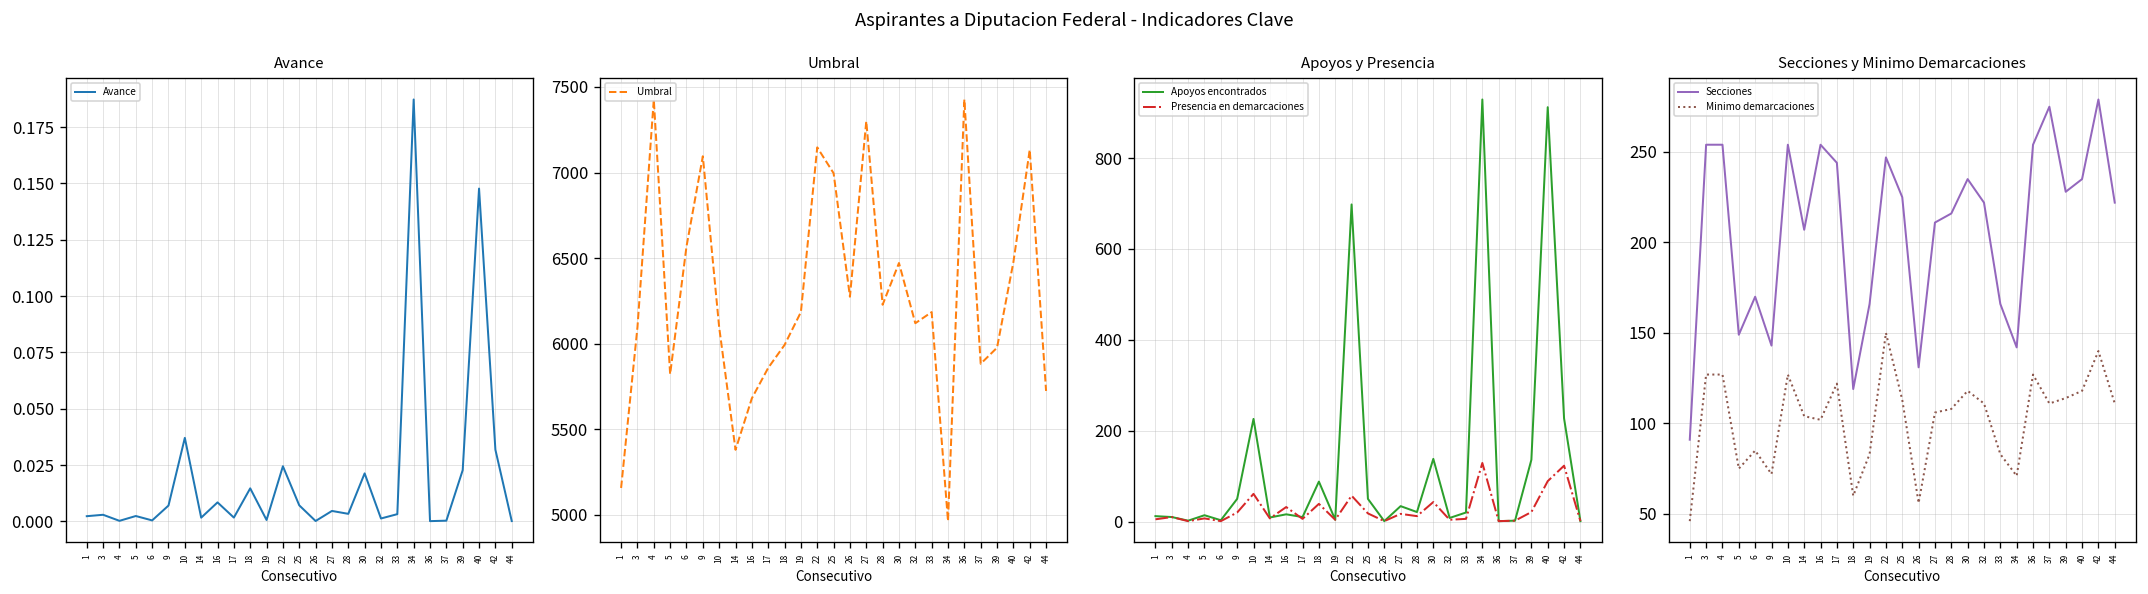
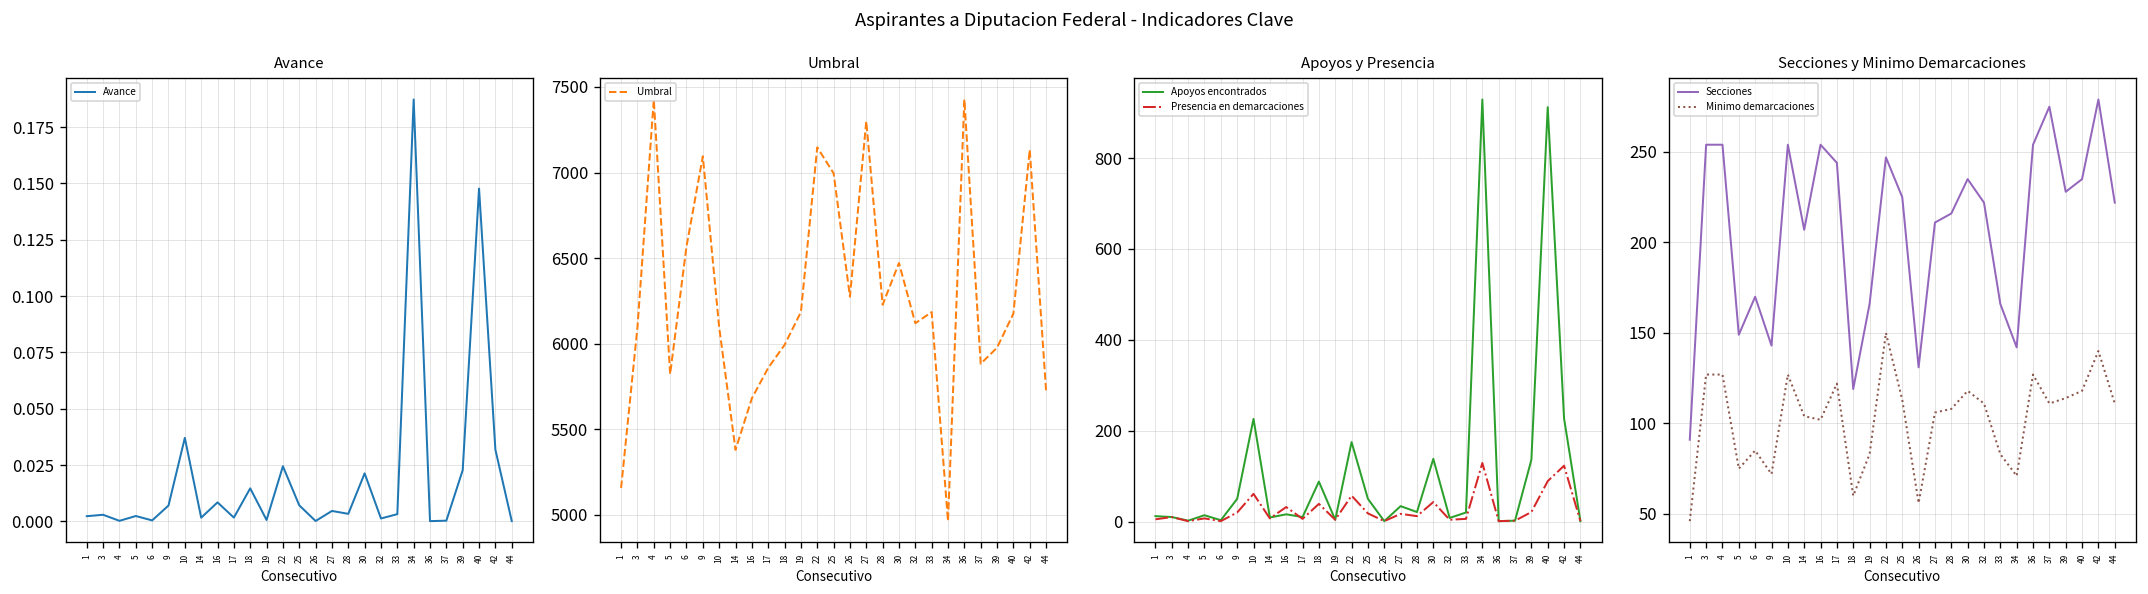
Umbral, 40: 6480 -> 6180
Apoyos y Presencia, Apoyos encontrados, 22: 700 -> 180
